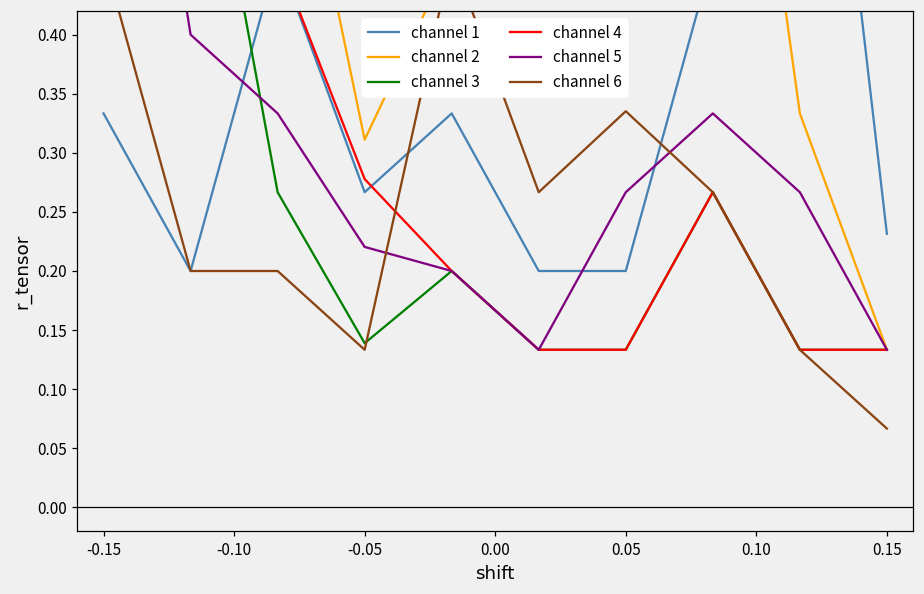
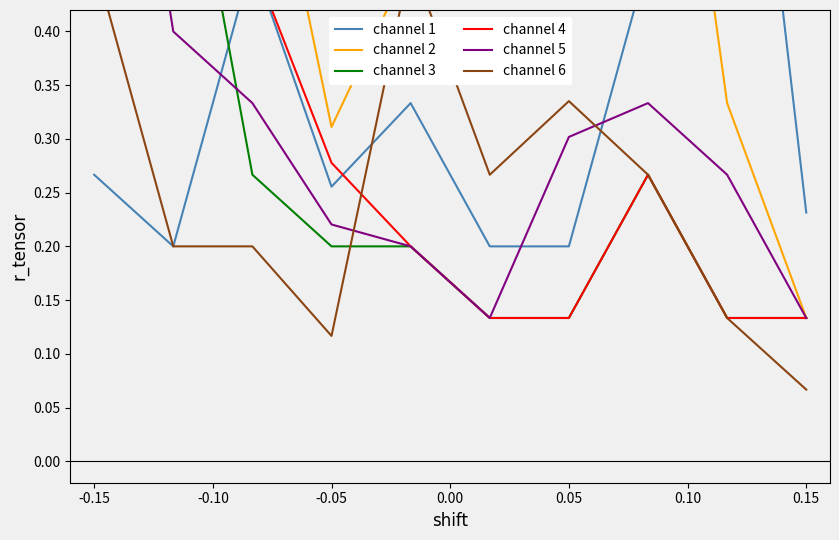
channel 1, -0.15: 0.333 -> 0.267
channel 1, -0.05: 0.267 -> 0.256
channel 3, -0.05: 0.139 -> 0.200
channel 6, -0.05: 0.133 -> 0.117
channel 5, 0.05: 0.267 -> 0.302
